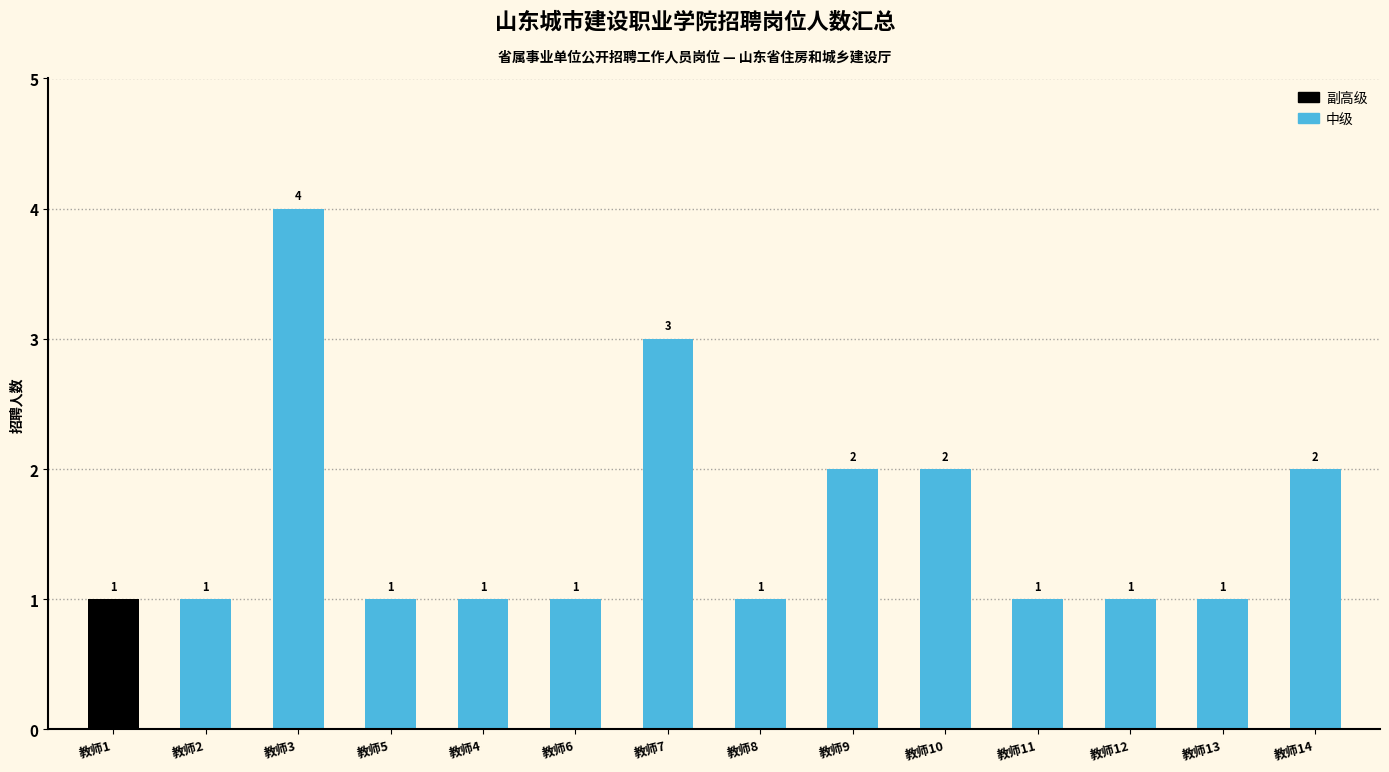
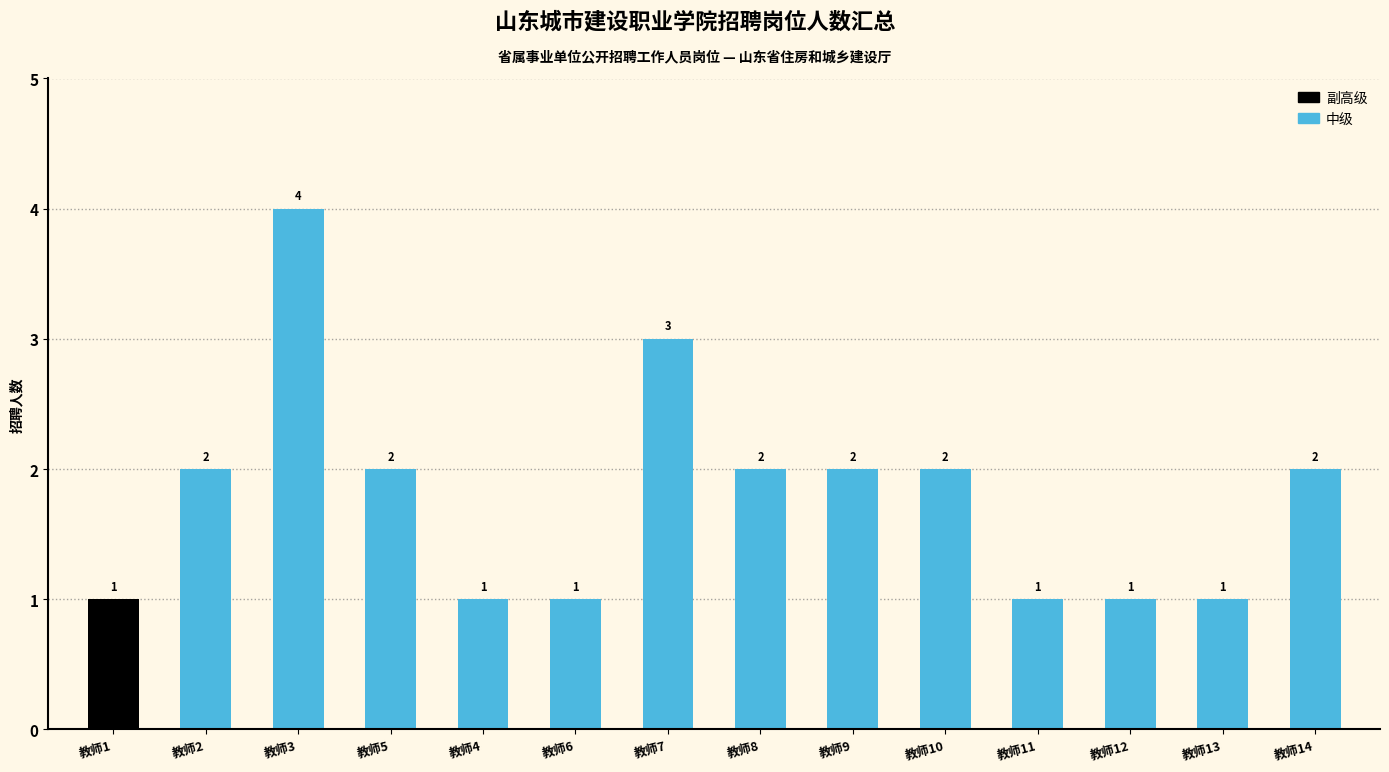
教师2: 1 -> 2
教师5: 1 -> 2
教师8: 1 -> 2
